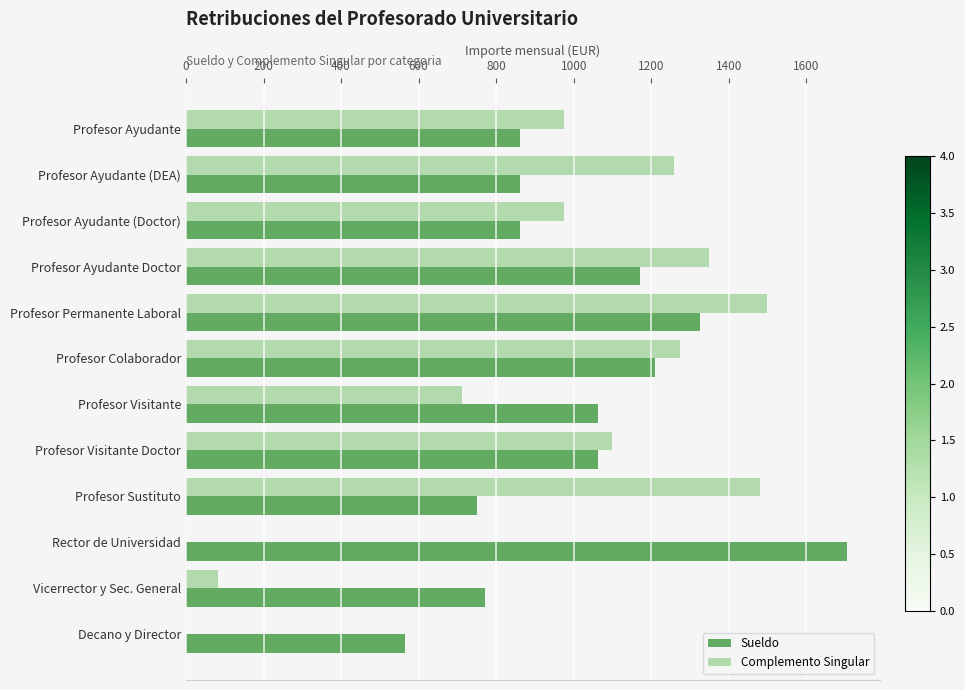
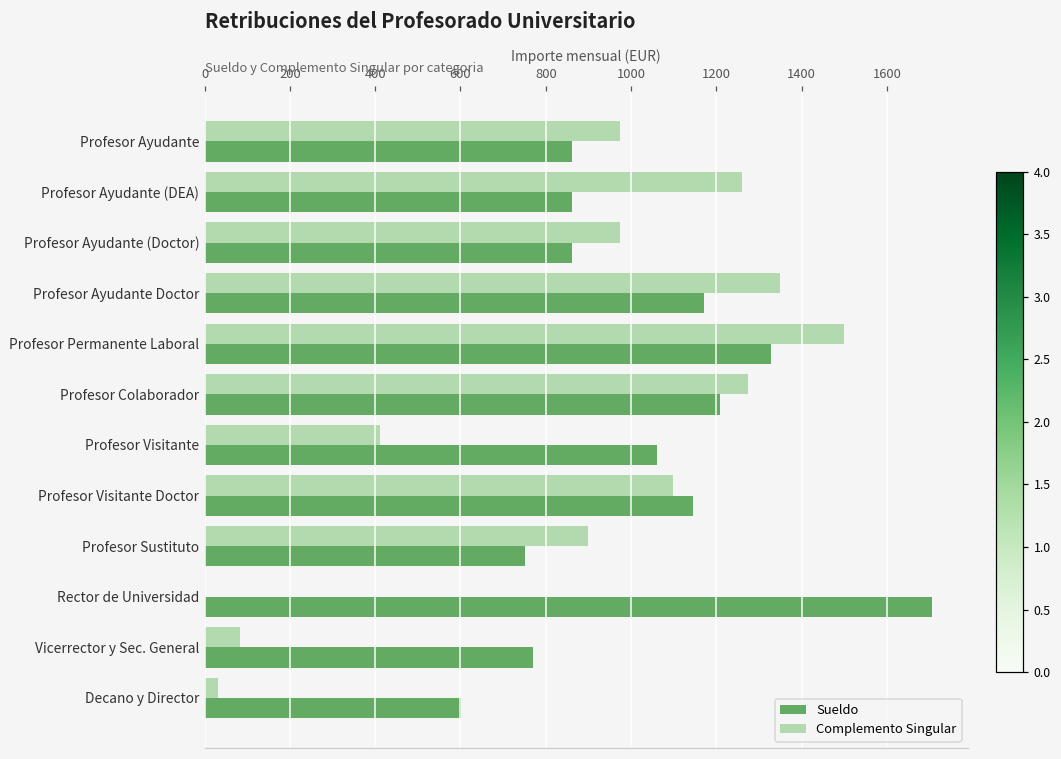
Complemento Singular, Profesor Visitante: 710 -> 410
Sueldo, Profesor Visitante Doctor: 1060 -> 1140
Complemento Singular, Profesor Sustituto: 1480 -> 900
Complemento Singular, Decano y Director: 0 -> 30
Sueldo, Decano y Director: 560 -> 600
